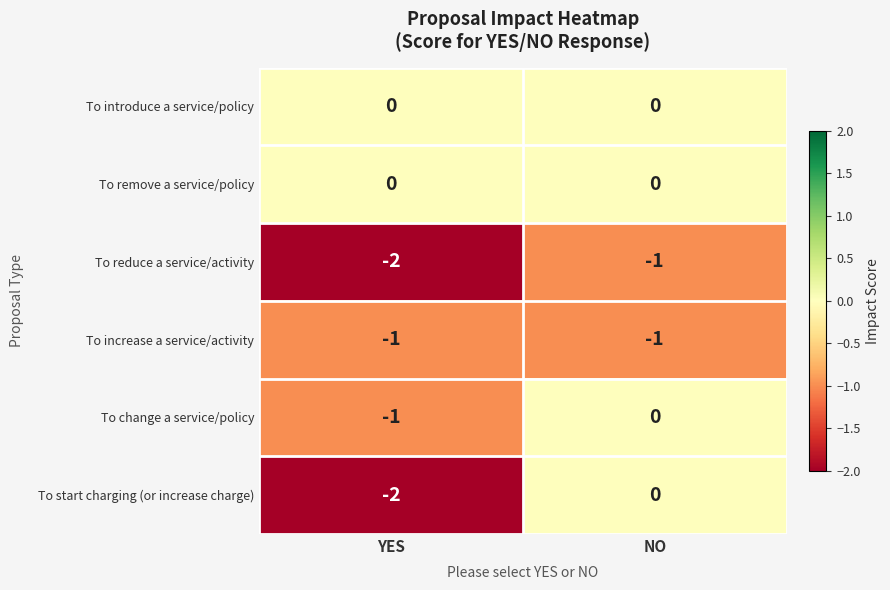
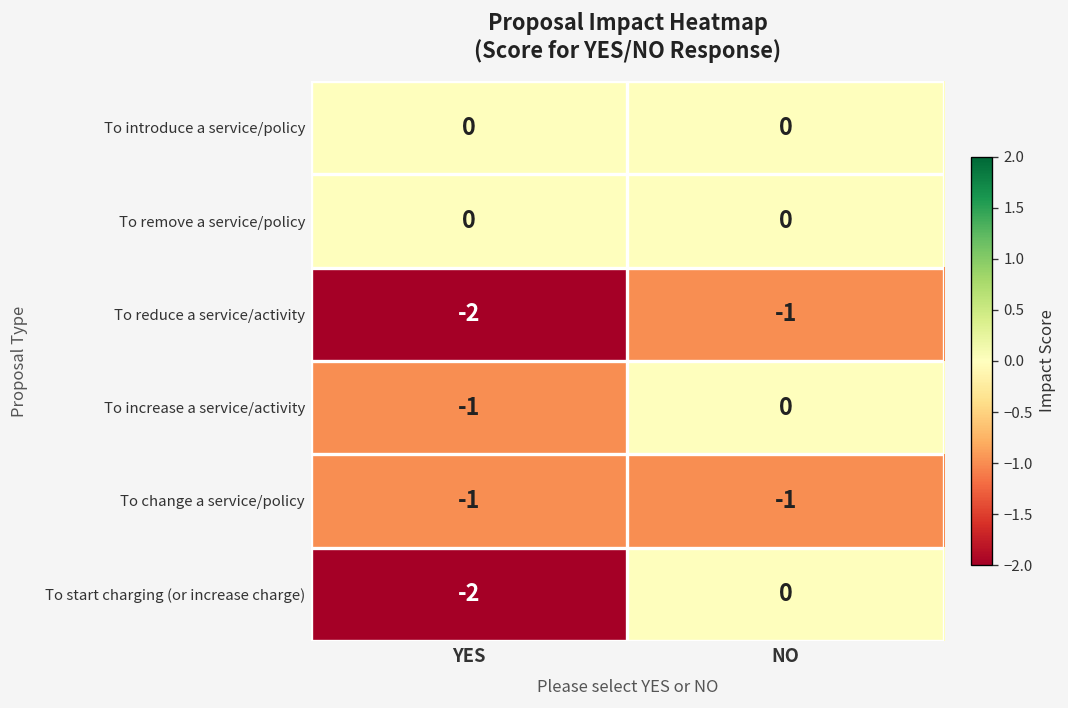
To increase a service/activity, NO: -1 -> 0
To change a service/policy, NO: 0 -> -1
